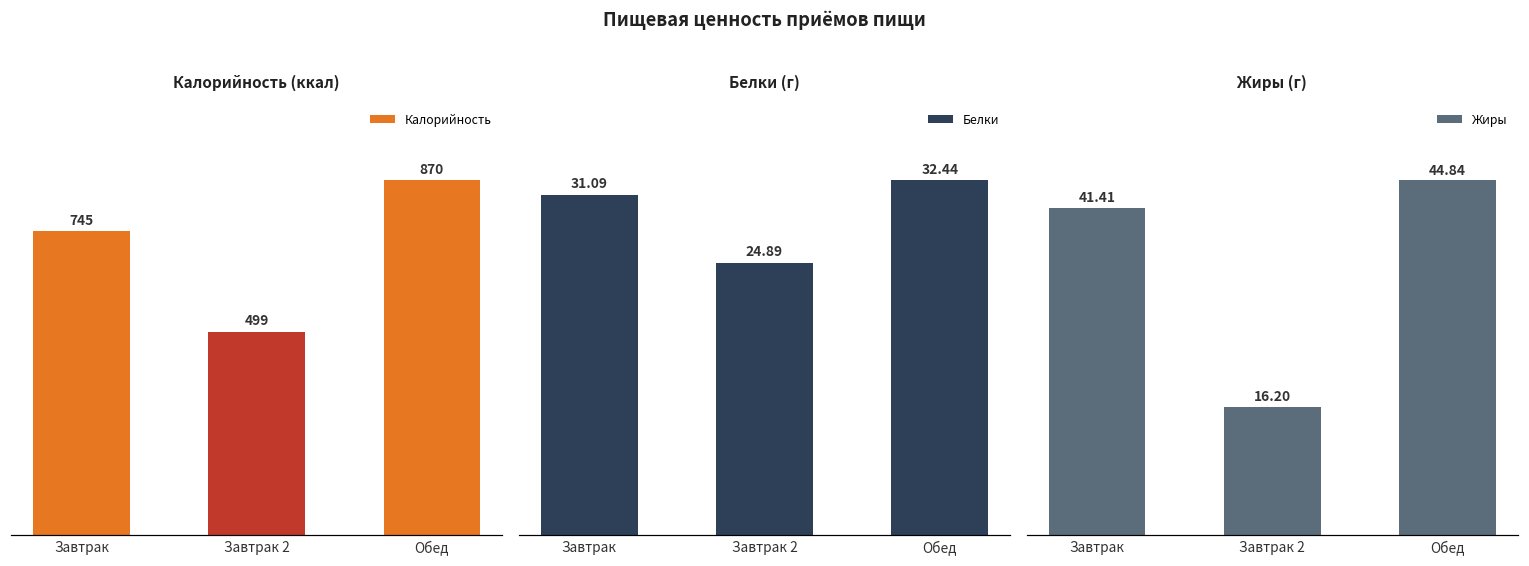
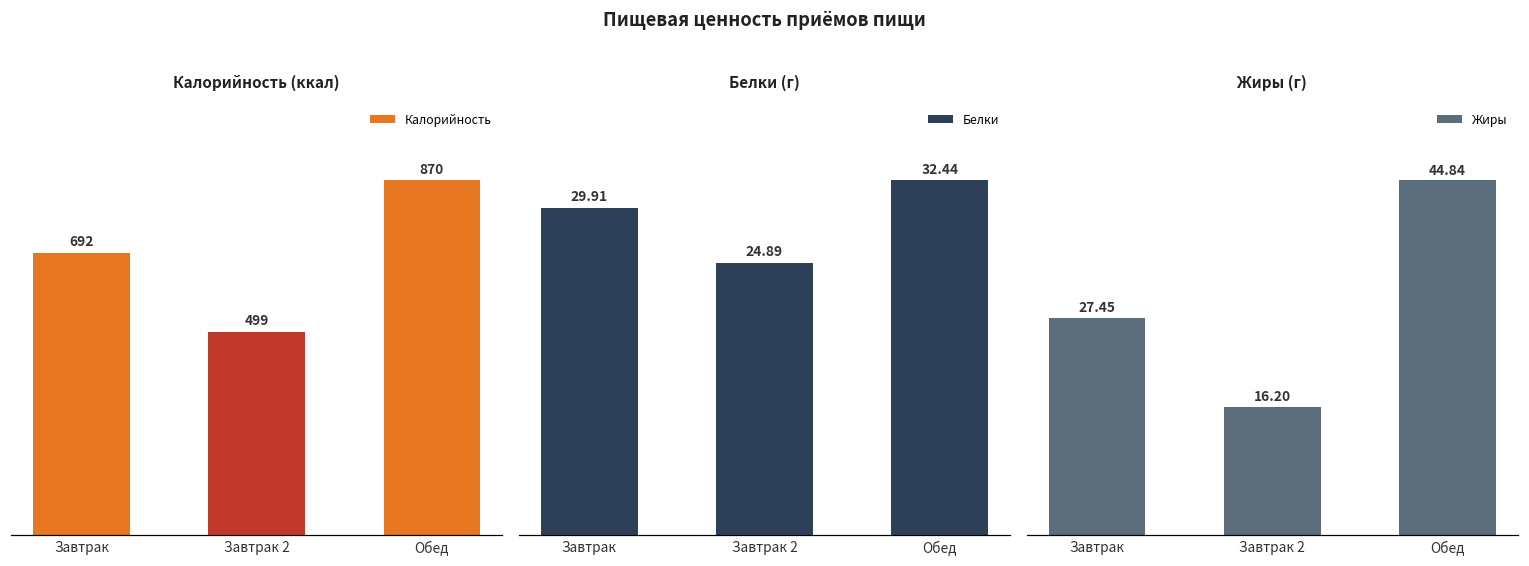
Калорийность (ккал), Завтрак: 745 -> 692
Белки (г), Завтрак: 31.09 -> 29.91
Жиры (г), Завтрак: 41.41 -> 27.45
